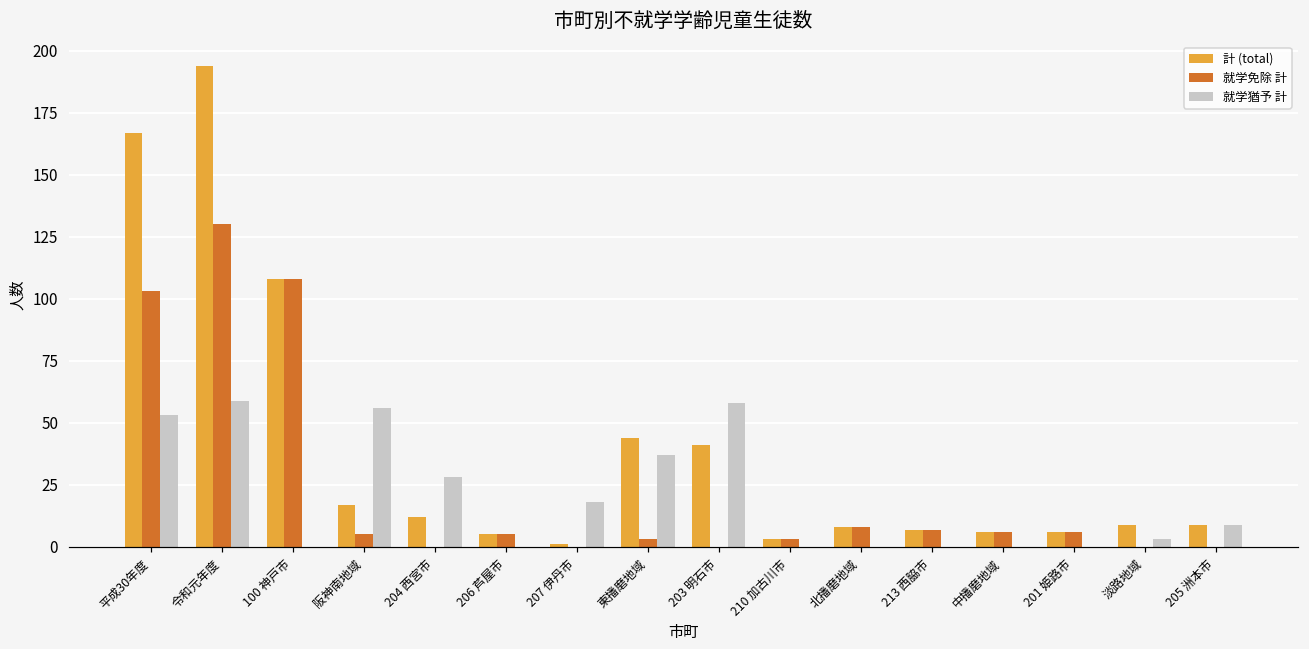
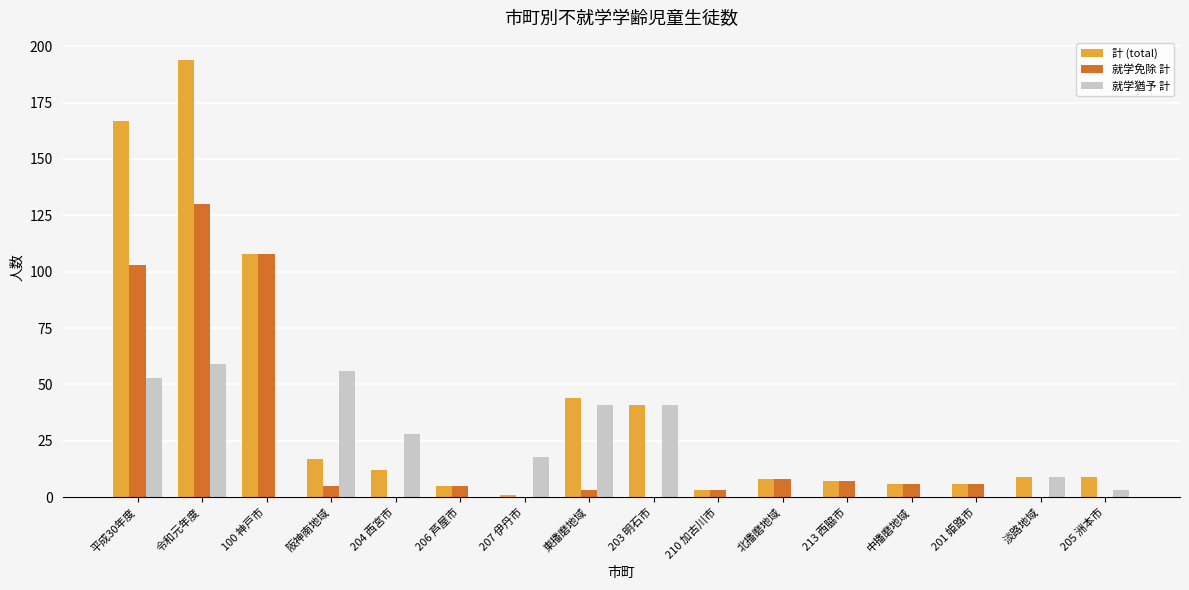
就学猶予 計, 東播磨地域: 37 -> 41
就学猶予 計, 203 明石市: 58 -> 41
就学猶予 計, 淡路地域: 3 -> 9
就学猶予 計, 205 洲本市: 9 -> 3
